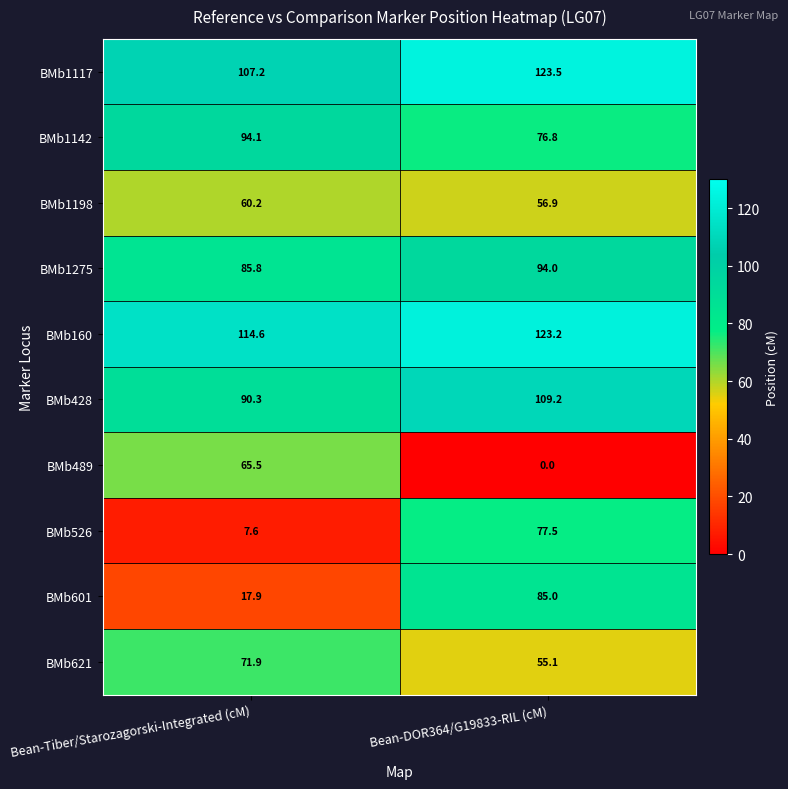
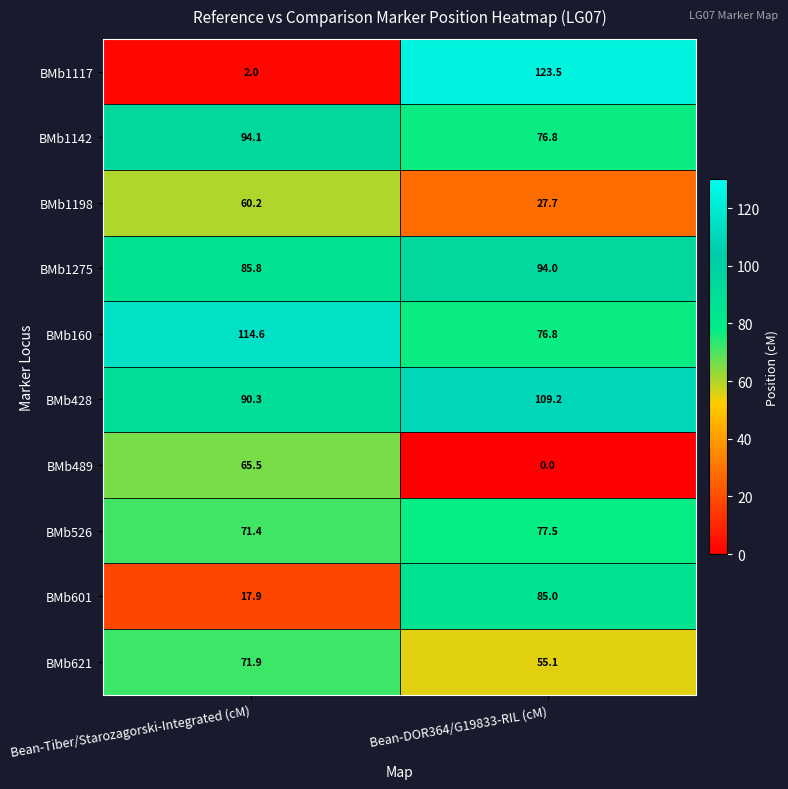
BMb1117, Bean-Tiber/Starozagorski-Integrated (cM): 107.2 -> 2.0
BMb1198, Bean-DOR364/G19833-RIL (cM): 56.9 -> 27.7
BMb160, Bean-DOR364/G19833-RIL (cM): 123.2 -> 76.8
BMb526, Bean-Tiber/Starozagorski-Integrated (cM): 7.6 -> 71.4
